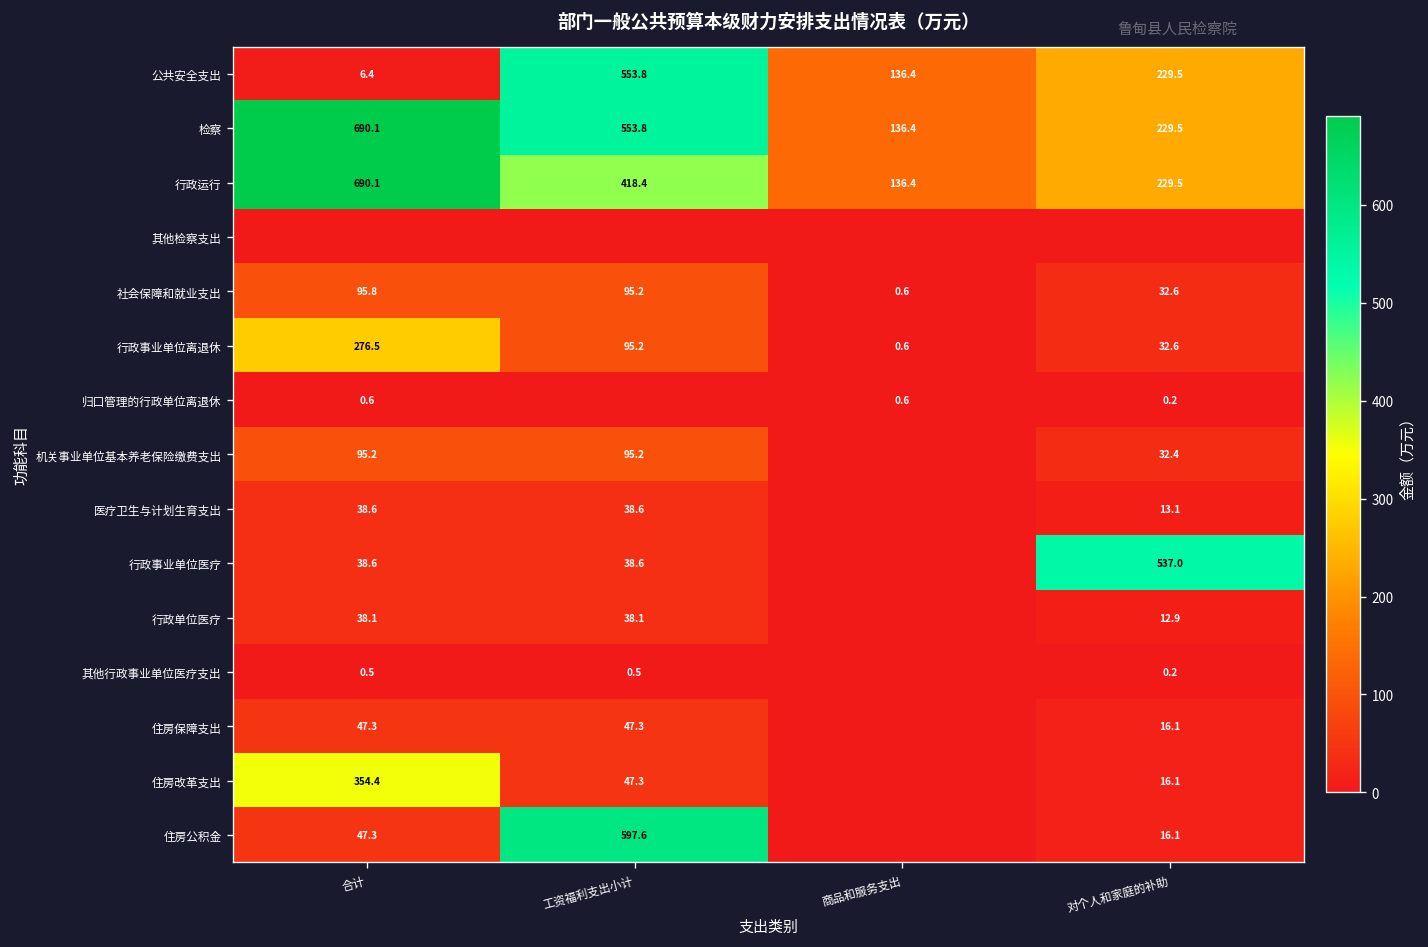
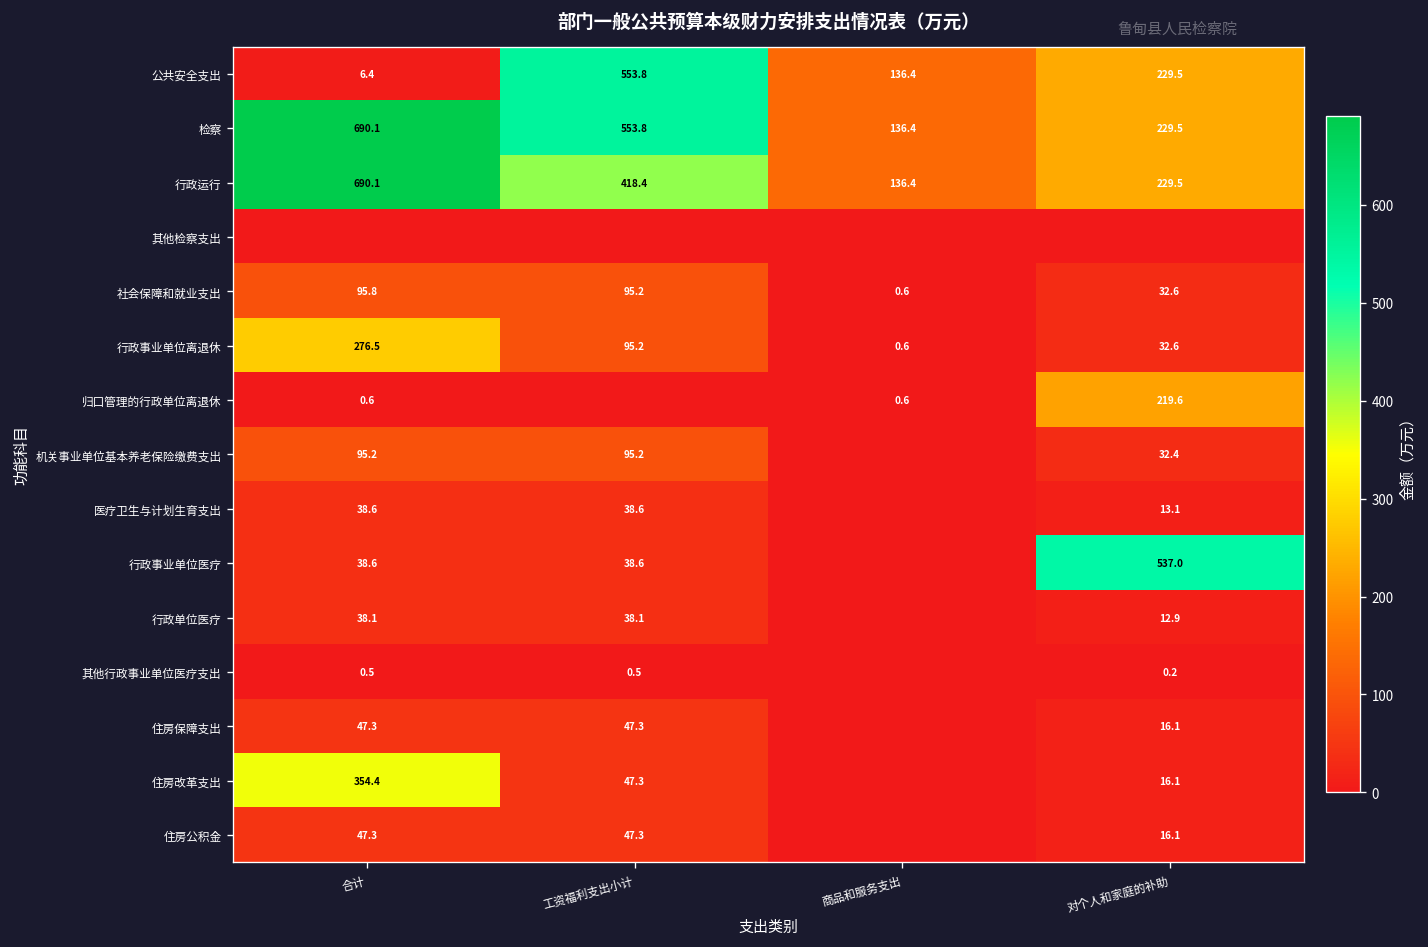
归口管理的行政单位离退休, 对个人和家庭的补助: 0.2 -> 219.6
住房公积金, 工资福利支出小计: 597.6 -> 47.3
